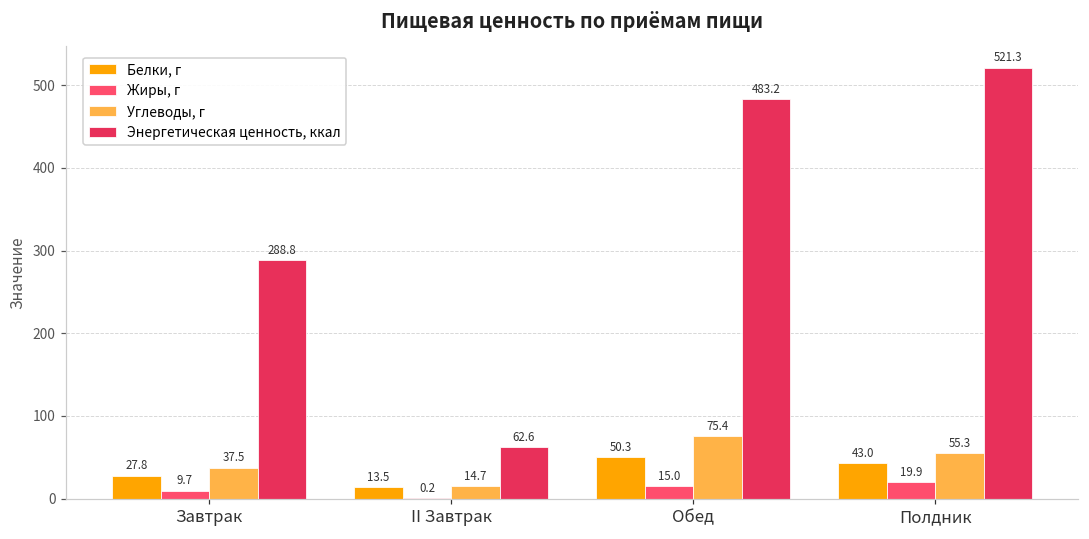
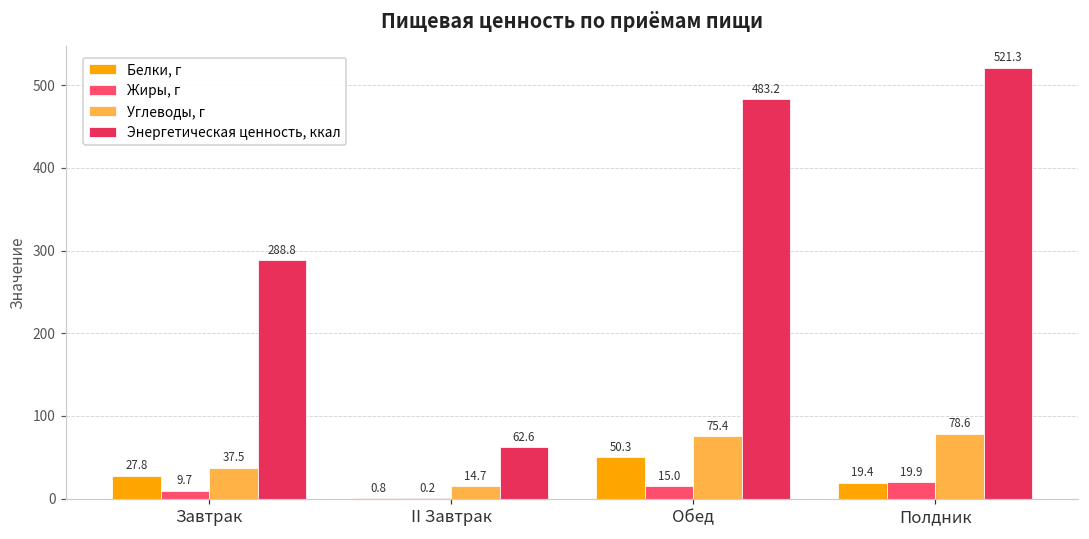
Белки, г, II Завтрак: 13.5 -> 0.8
Белки, г, Полдник: 43.0 -> 19.4
Углеводы, г, Полдник: 55.3 -> 78.6
